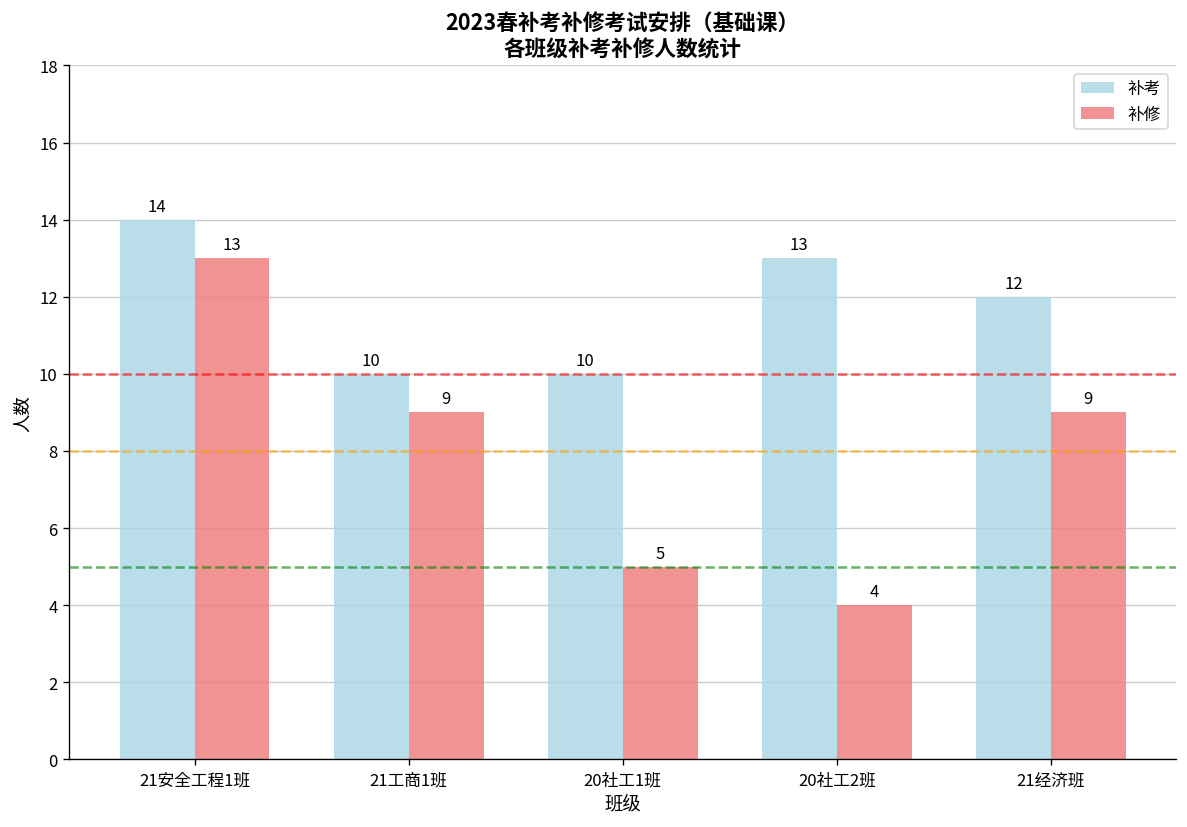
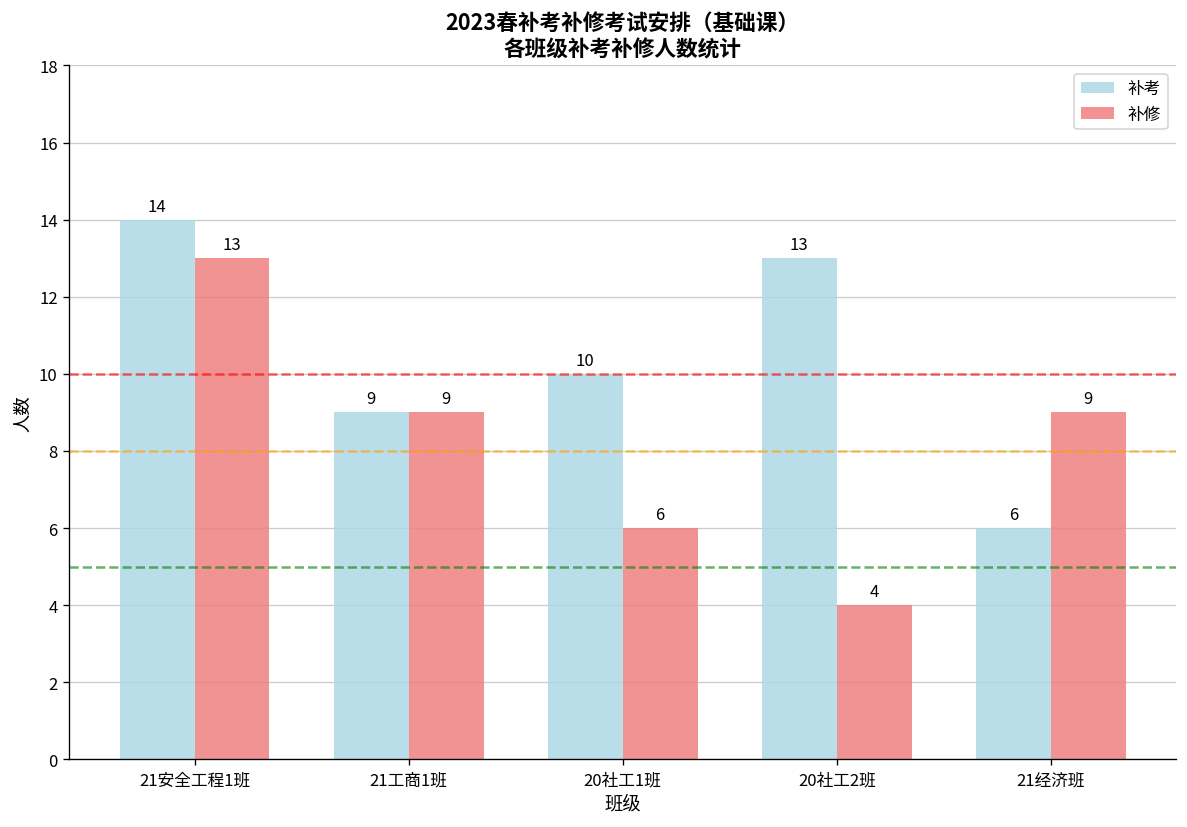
补考, 21工商1班: 10 -> 9
补修, 20社工1班: 5 -> 6
补考, 21经济班: 12 -> 6
